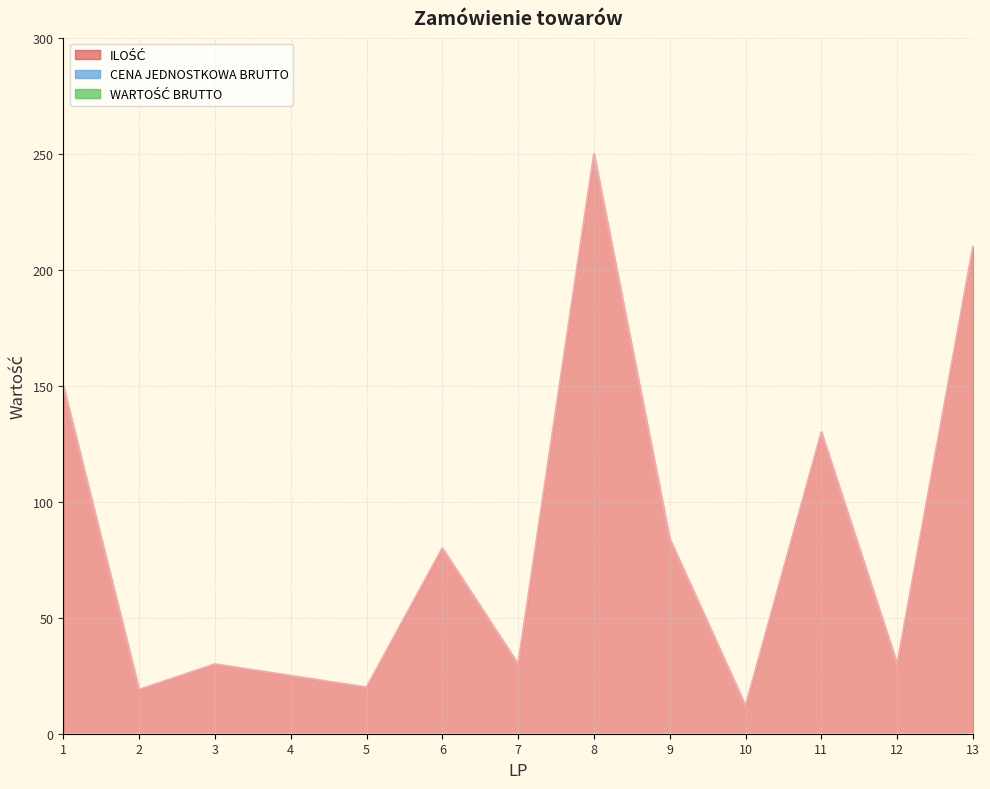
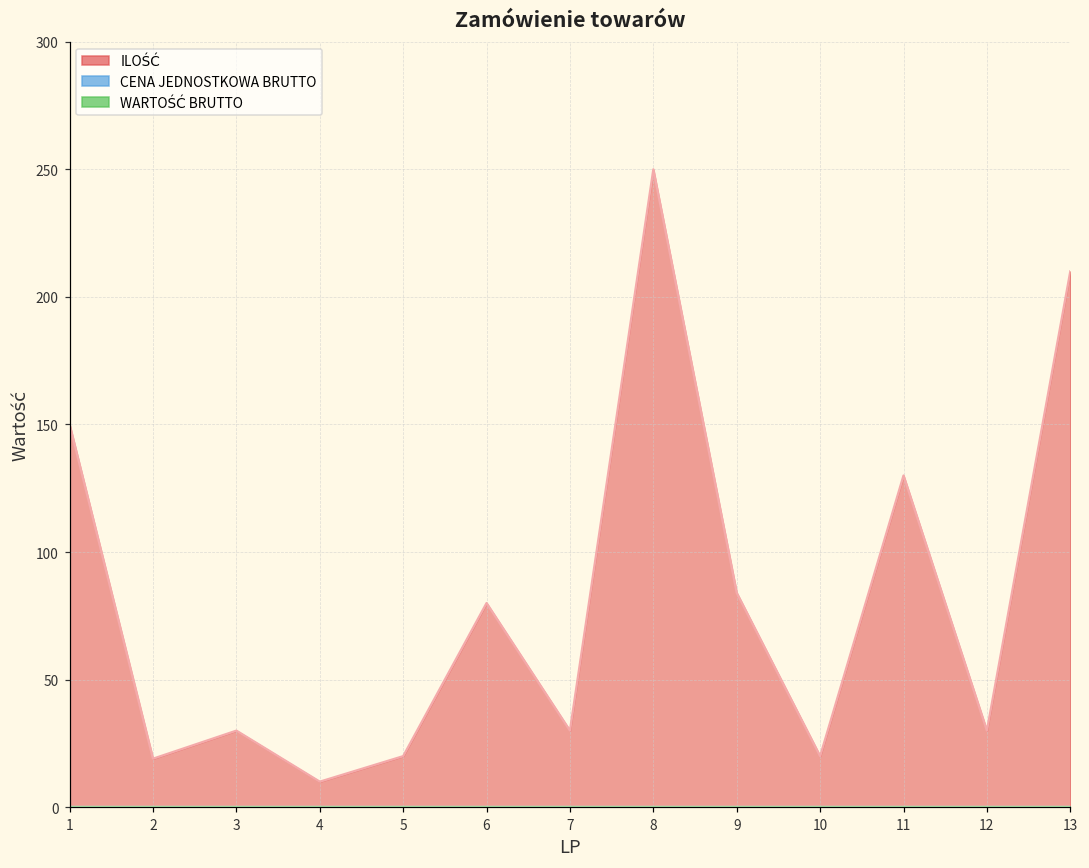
ILOŚĆ, 4: 25 -> 10
ILOŚĆ, 10: 12 -> 20
